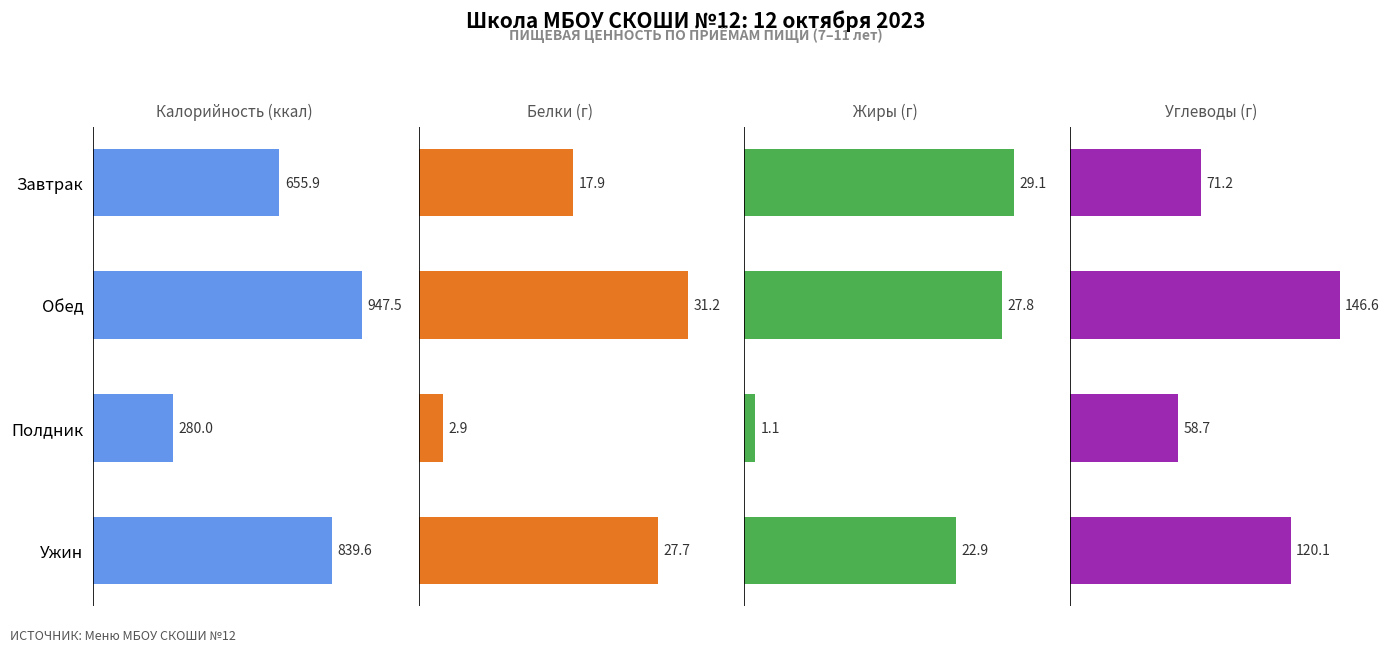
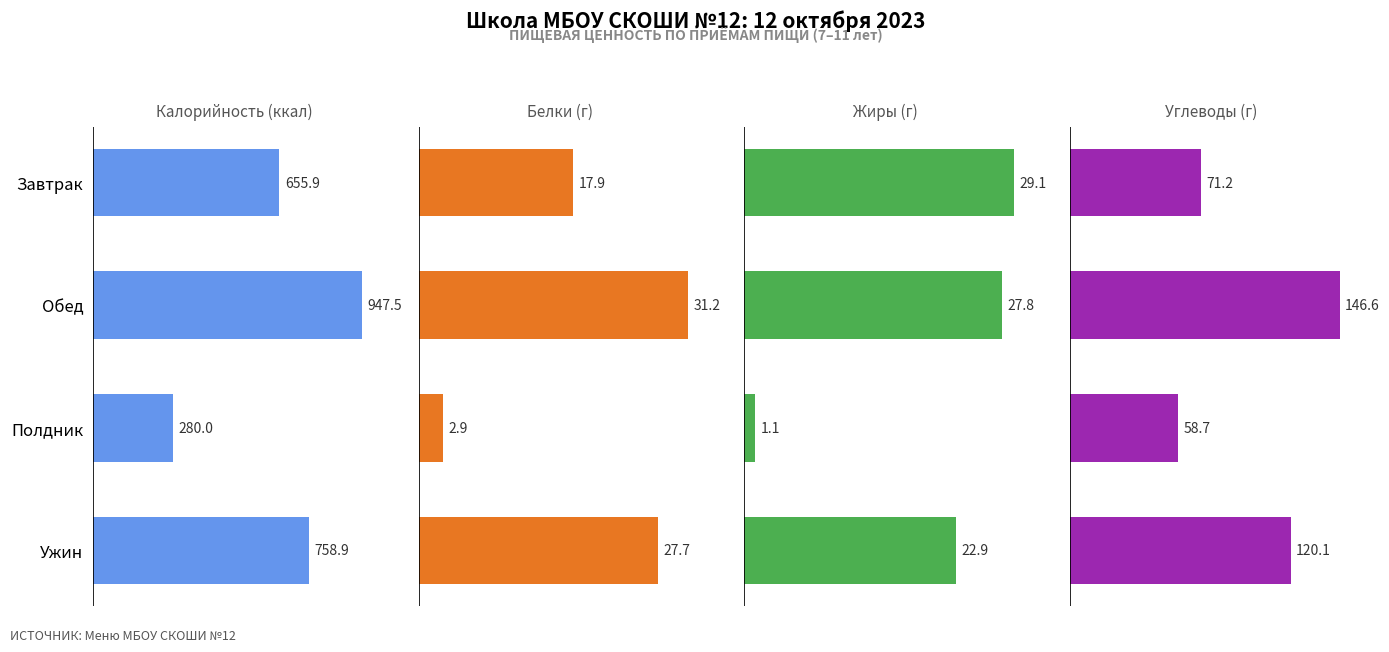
Калорийность (ккал), Ужин: 839.6 -> 758.9
